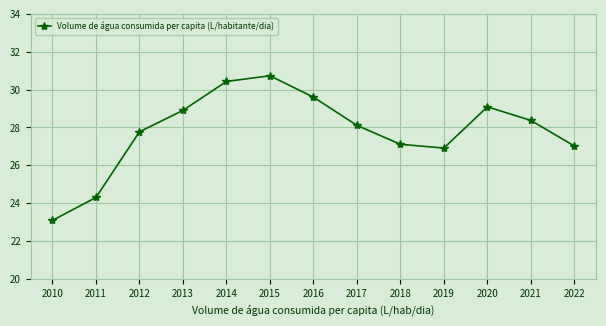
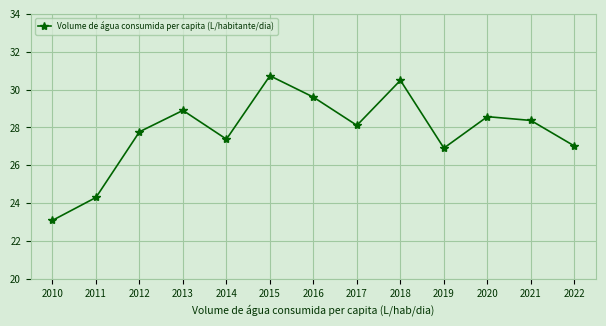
2014: 30.4 -> 27.4
2018: 27.1 -> 30.5
2020: 29.1 -> 28.6
